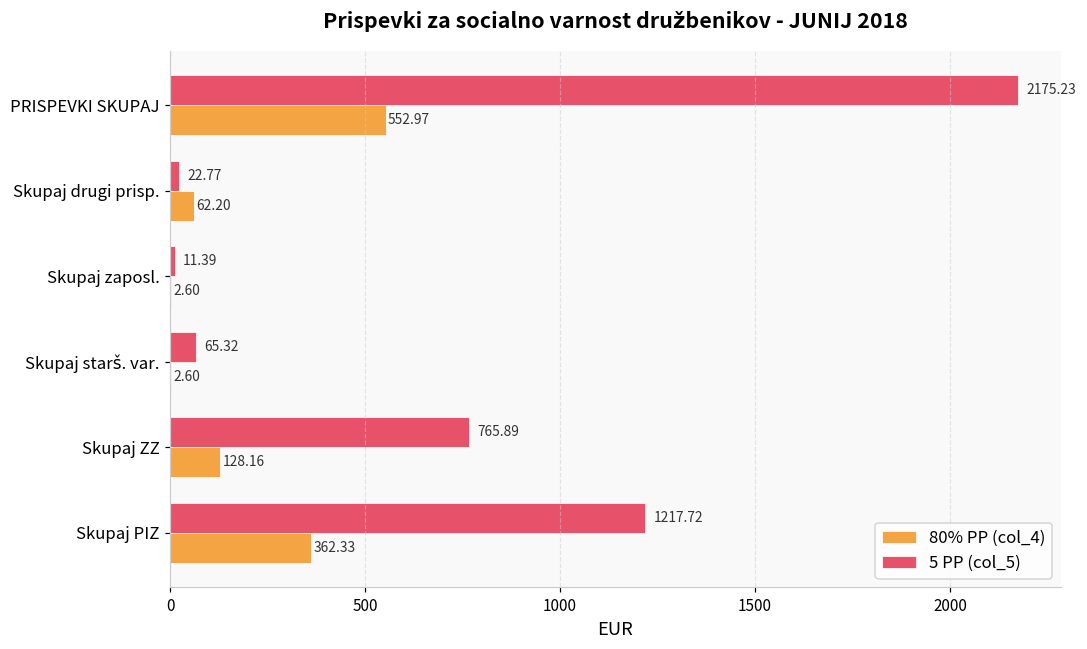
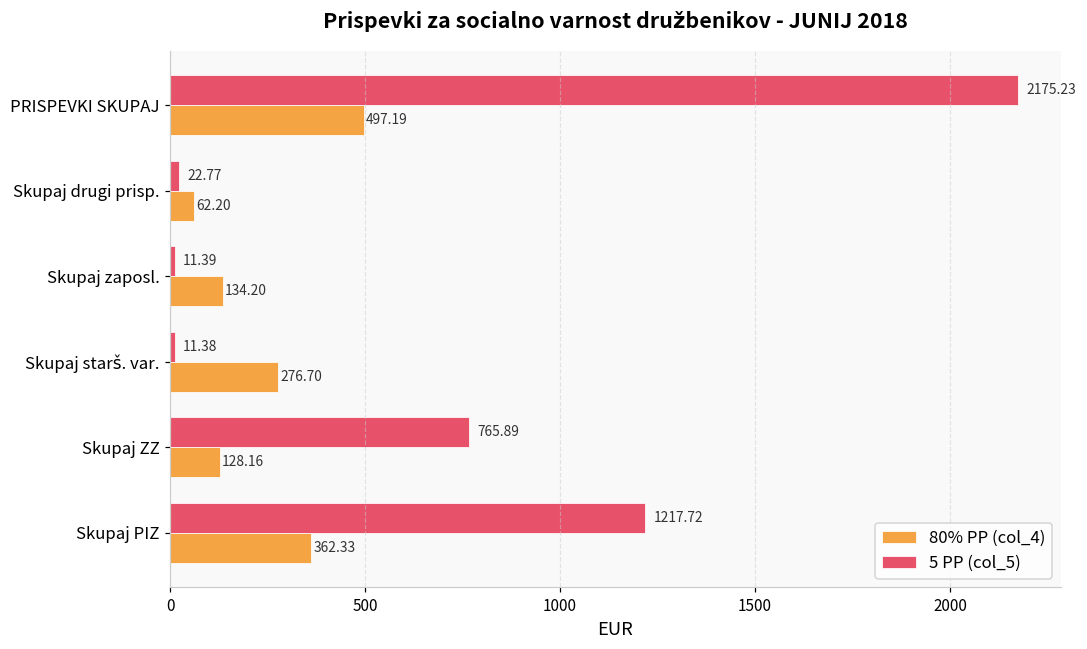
80% PP (col_4), PRISPEVKI SKUPAJ: 552.97 -> 497.19
80% PP (col_4), Skupaj zaposl.: 2.60 -> 134.20
5 PP (col_5), Skupaj starš. var.: 65.32 -> 11.38
80% PP (col_4), Skupaj starš. var.: 2.60 -> 276.70
